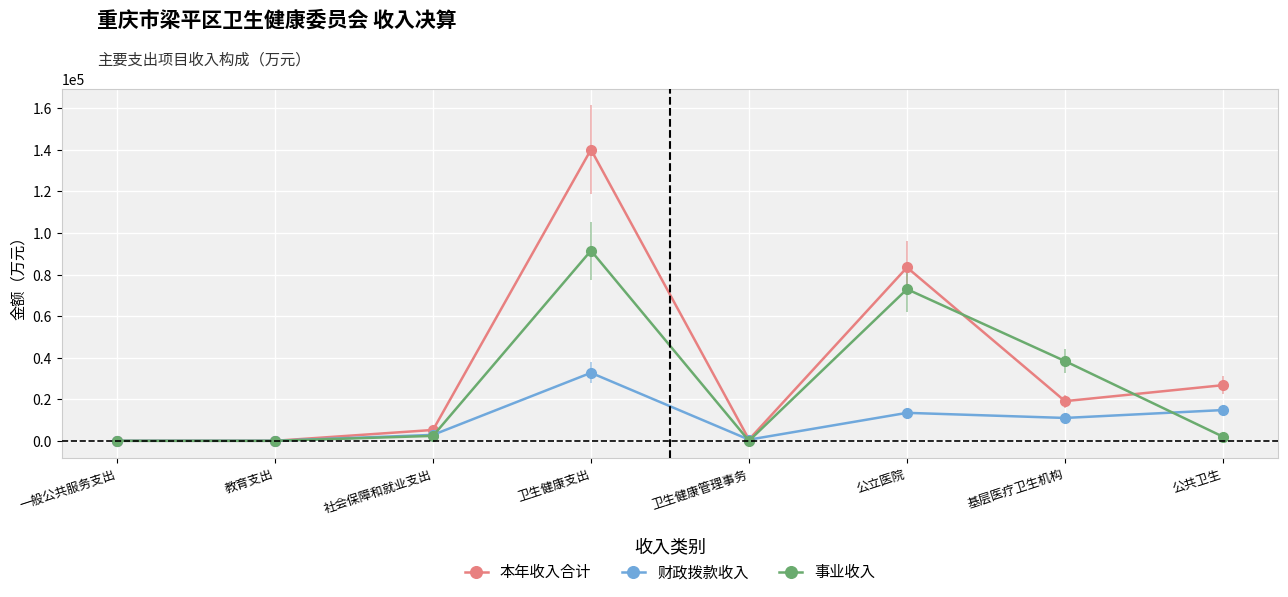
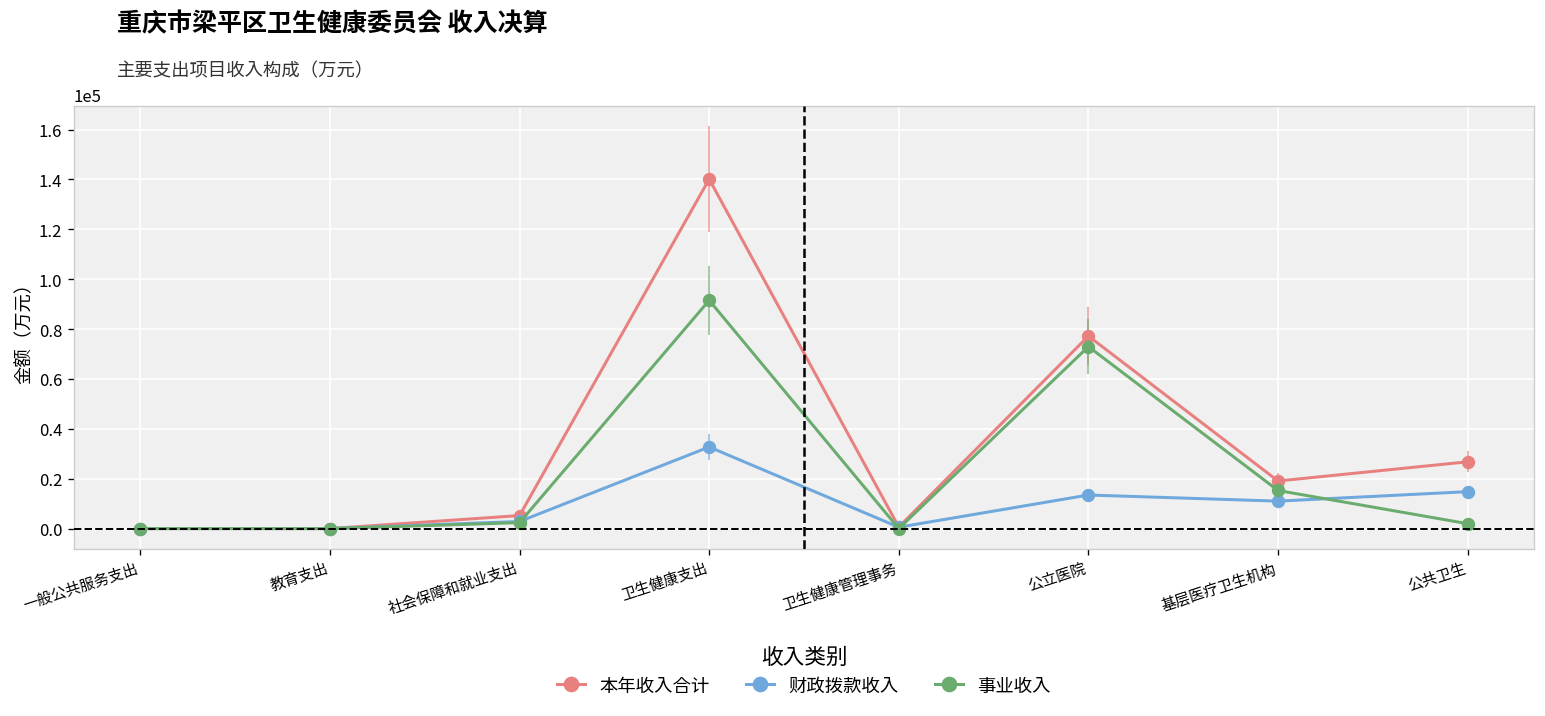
本年收入合计, 公立医院: 83000 -> 77000
事业收入, 基层医疗卫生机构: 38000 -> 15000
